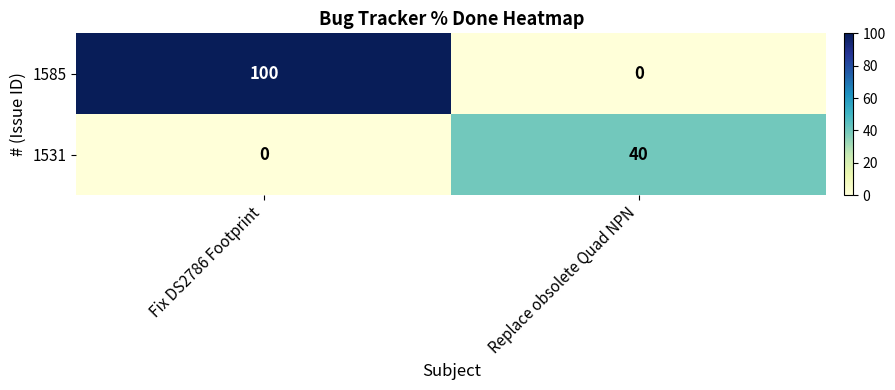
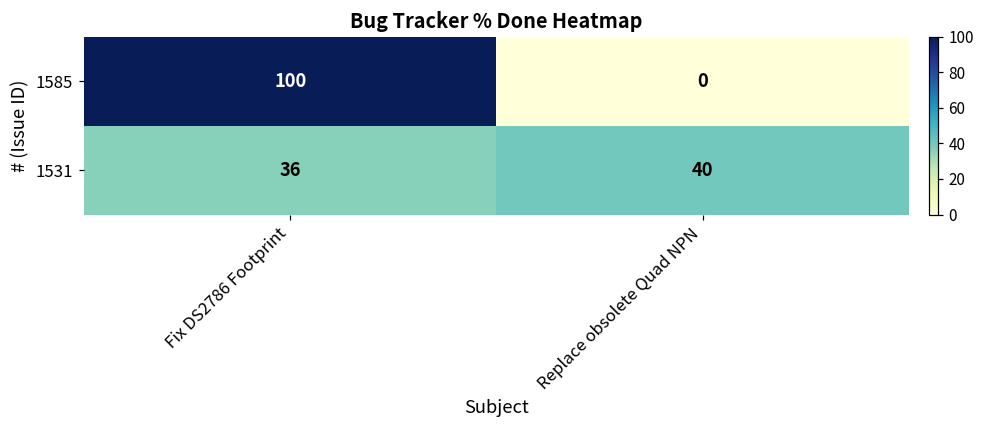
1531, Fix DS2786 Footprint: 0 -> 36
